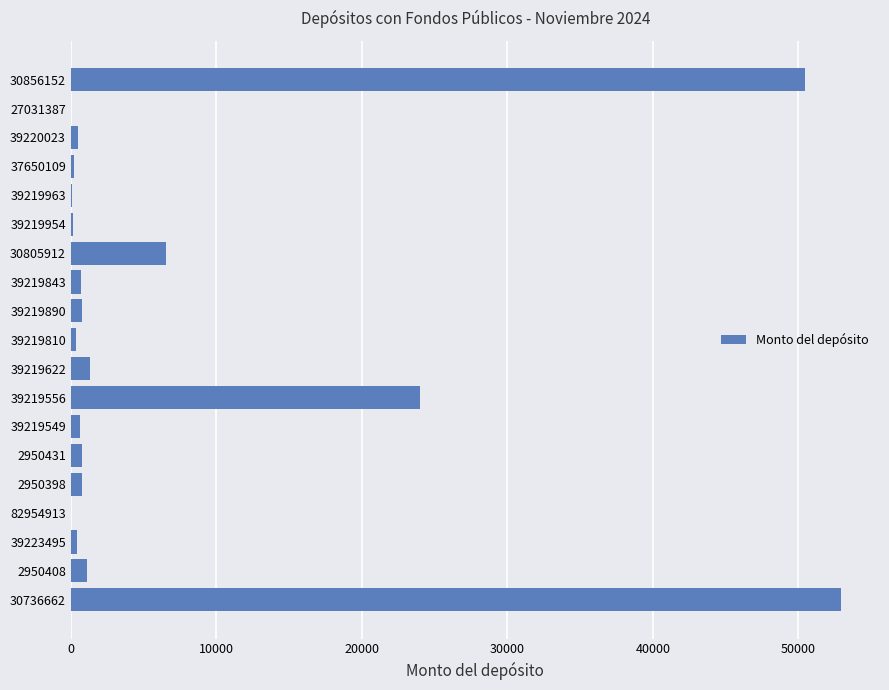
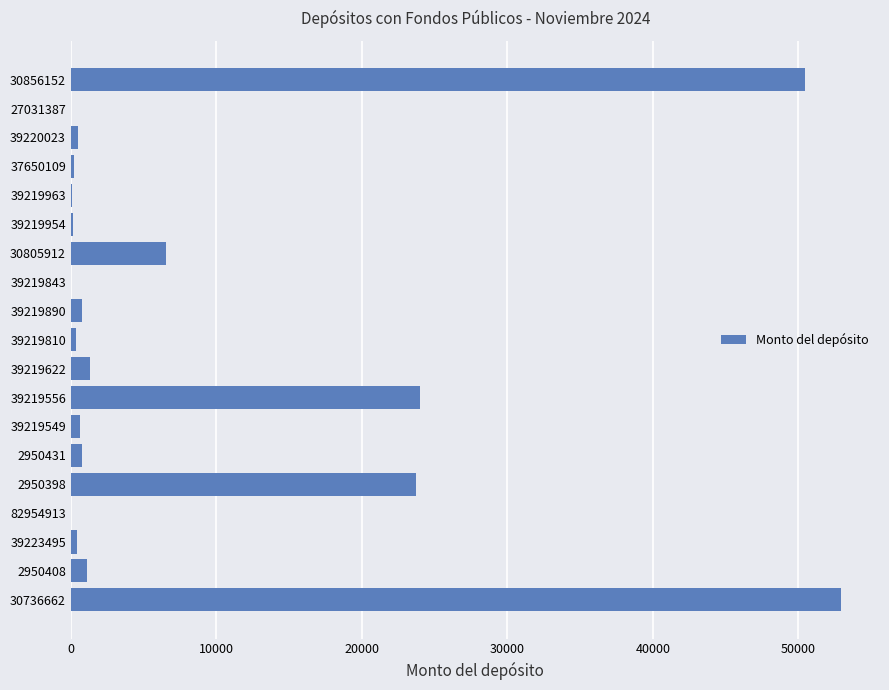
39219843: 700 -> 0
2950398: 800 -> 23700
